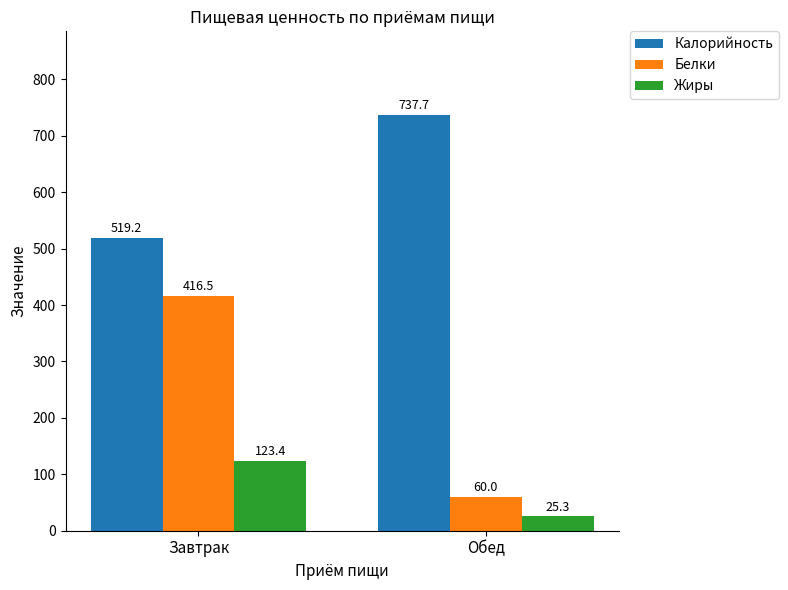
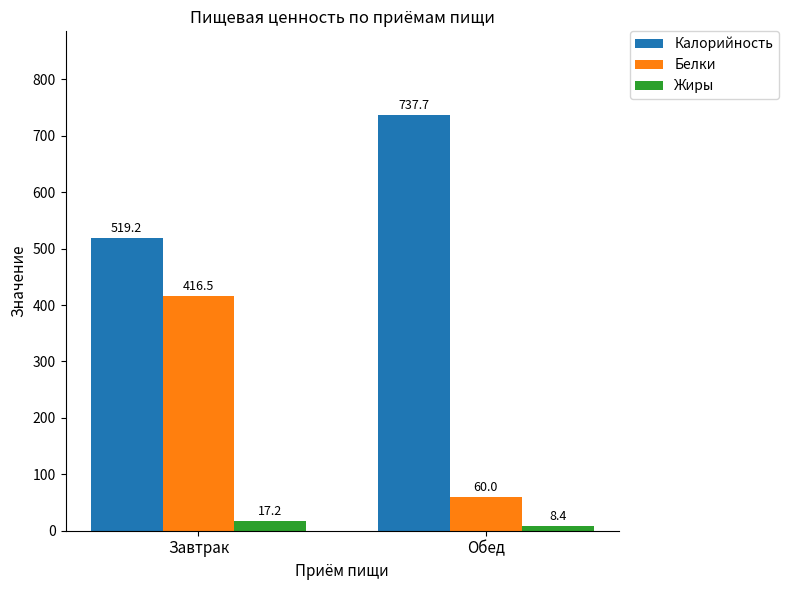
Жиры, Завтрак: 123.4 -> 17.2
Жиры, Обед: 25.3 -> 8.4
